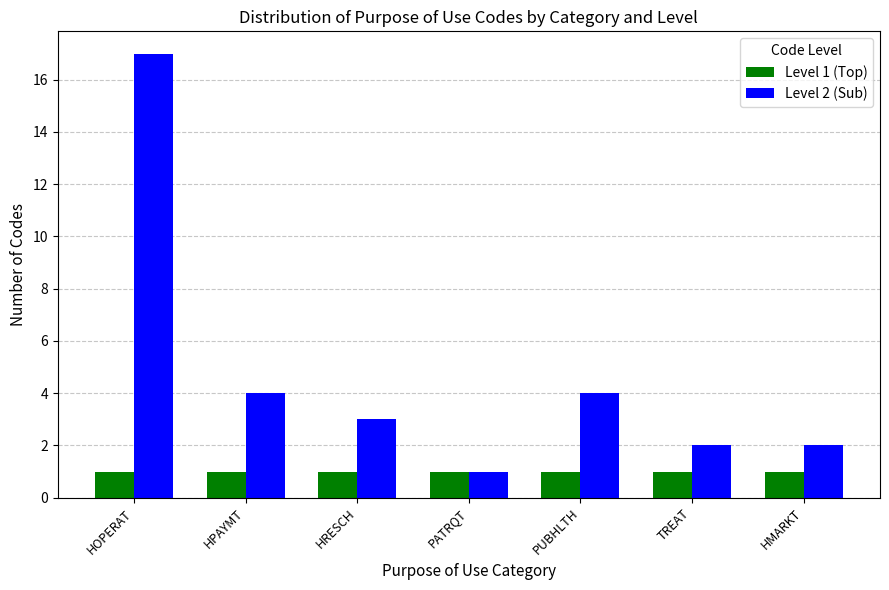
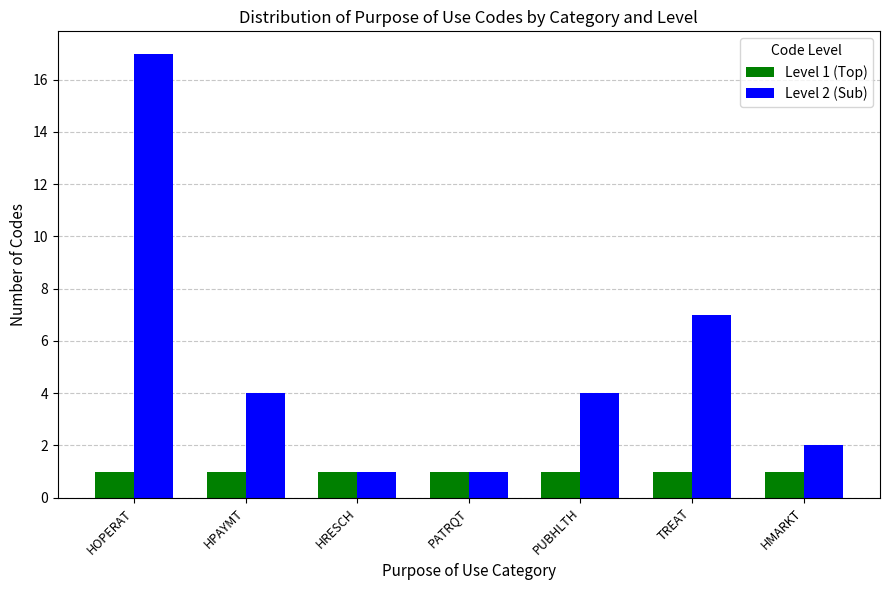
Level 2 (Sub), HRESCH: 3 -> 1
Level 2 (Sub), TREAT: 2 -> 7
